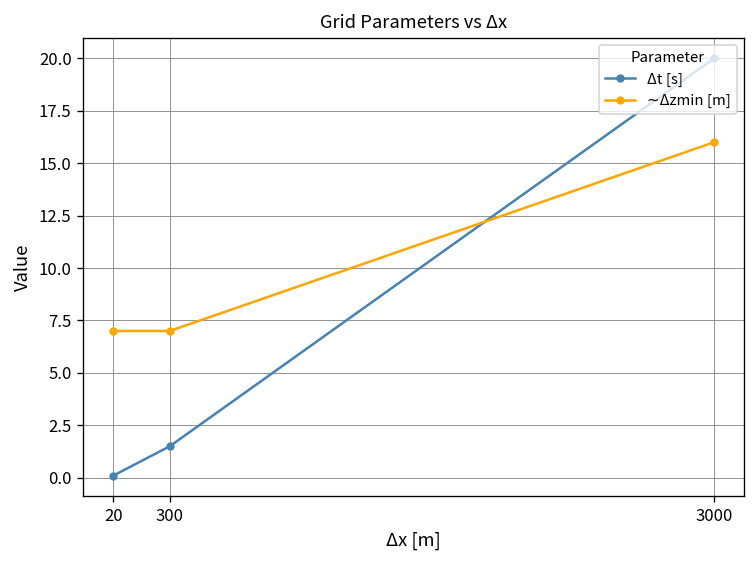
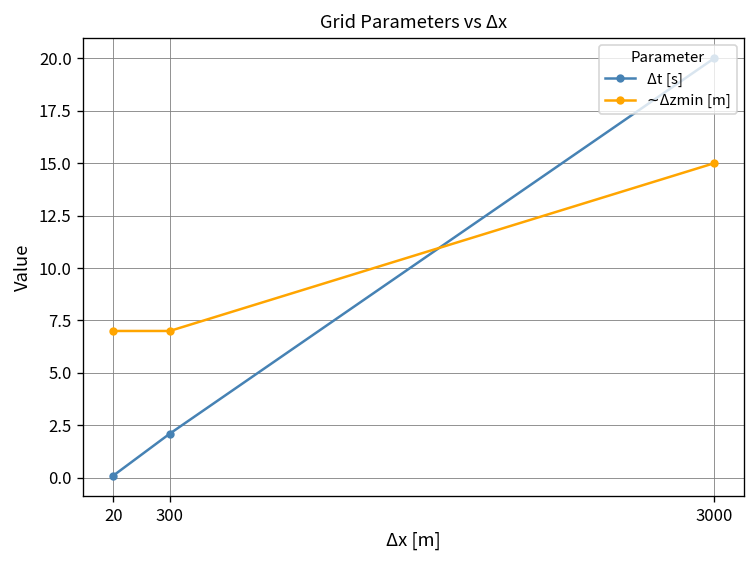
Δt [s], 300: 1.5 -> 2.1
∼Δzmin [m], 3000: 16 -> 15
